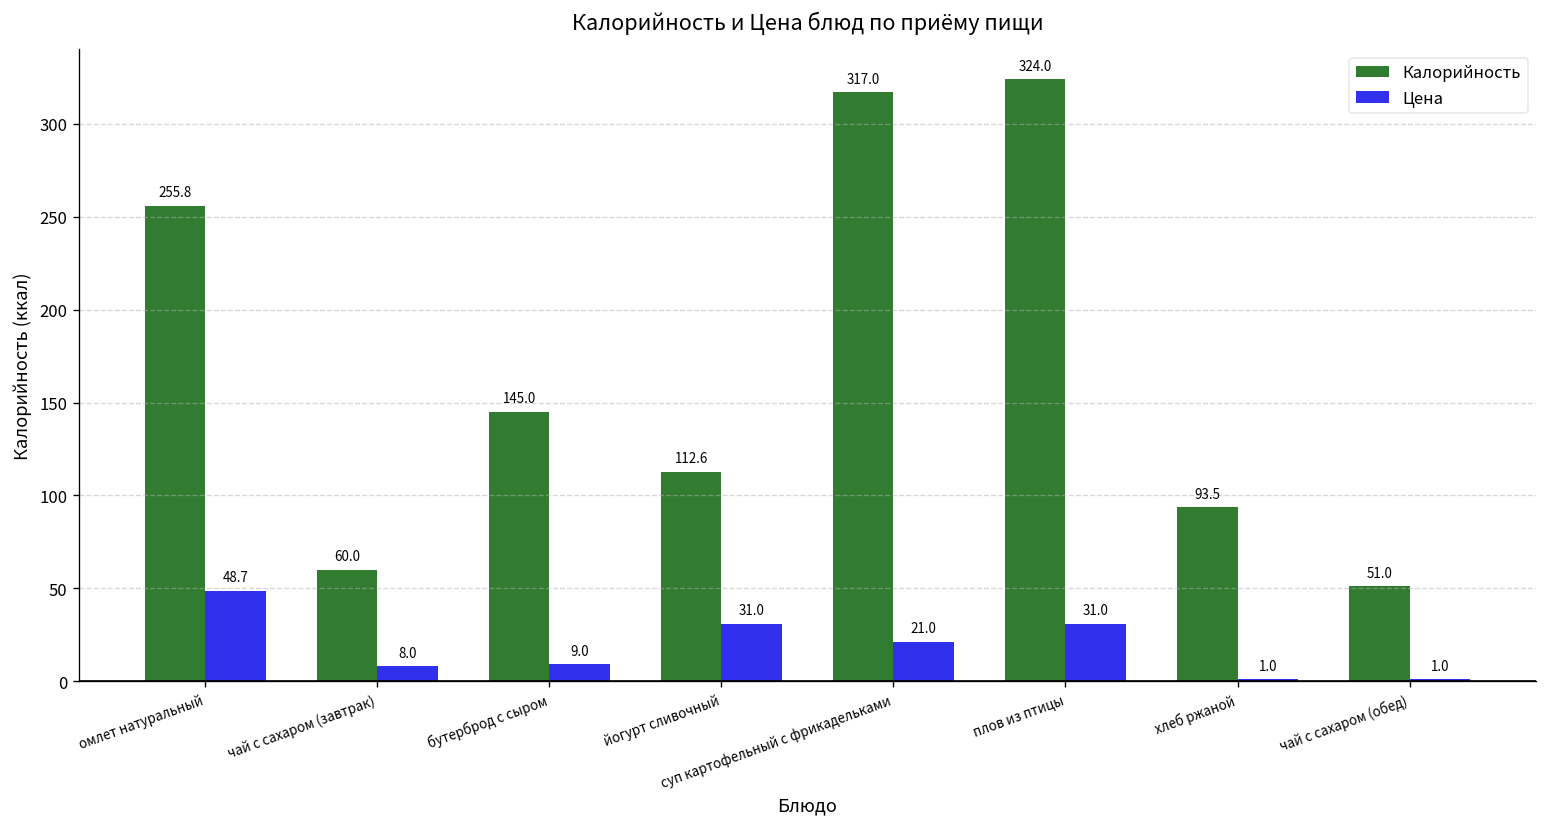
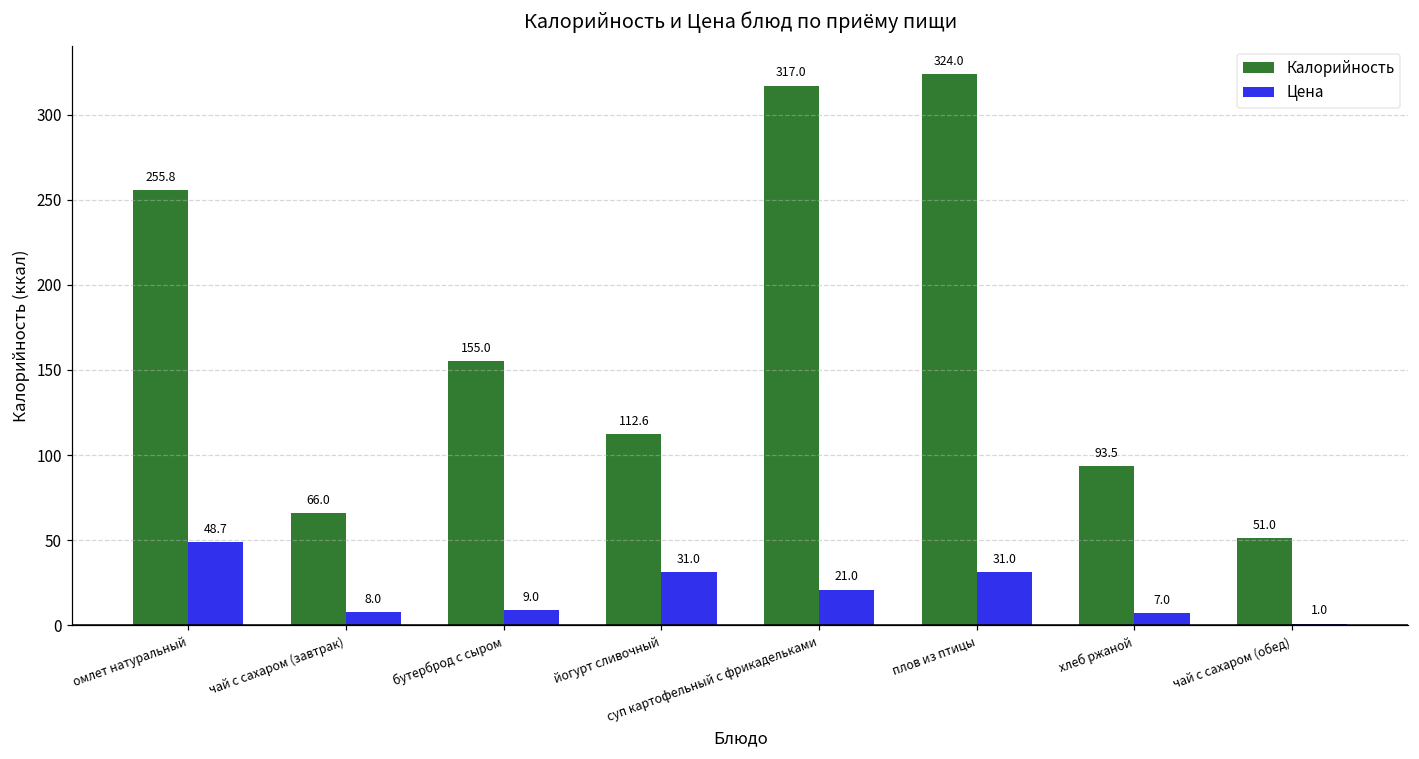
Калорийность, чай с сахаром (завтрак): 60.0 -> 66.0
Калорийность, бутерброд с сыром: 145.0 -> 155.0
Цена, хлеб ржаной: 1.0 -> 7.0
